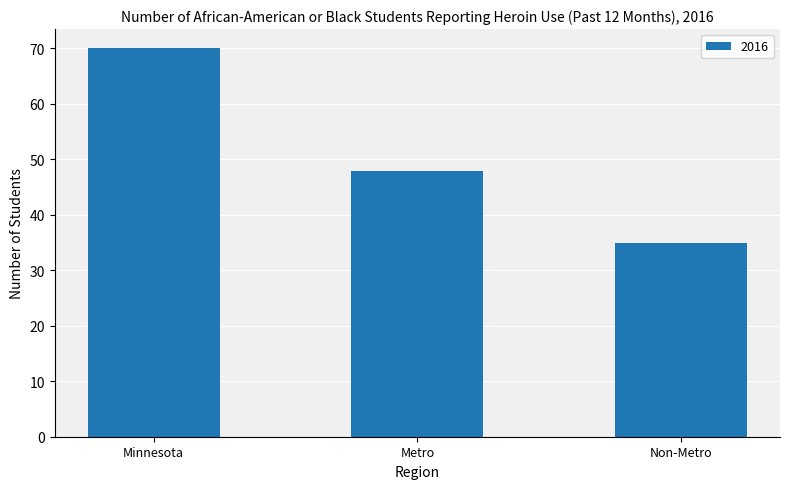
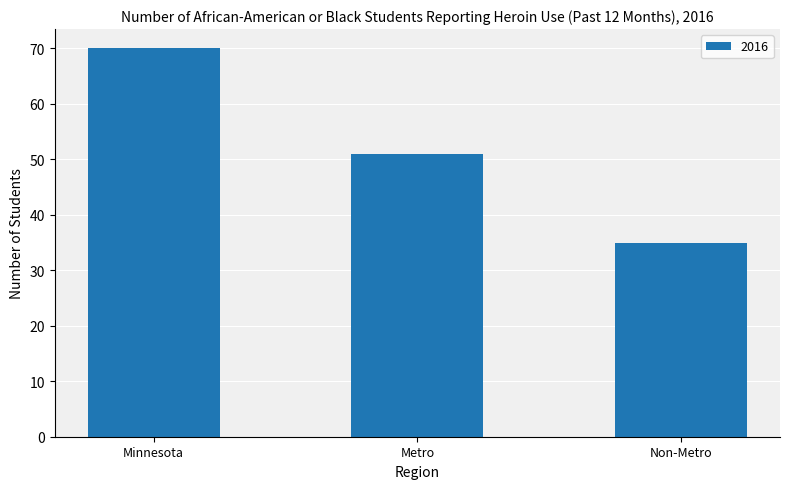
Metro: 48 -> 51
